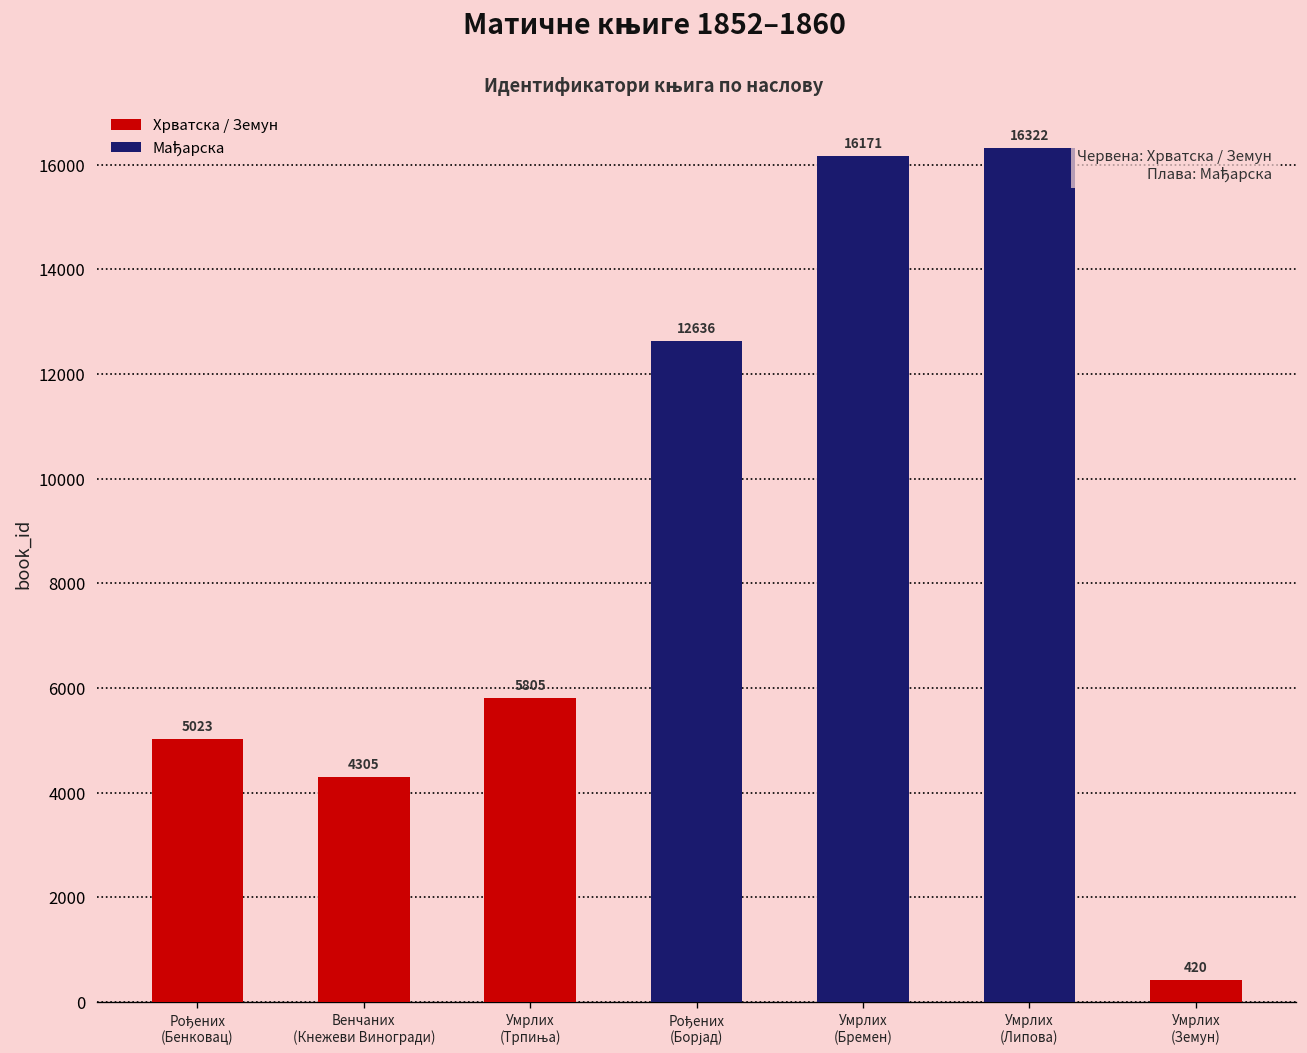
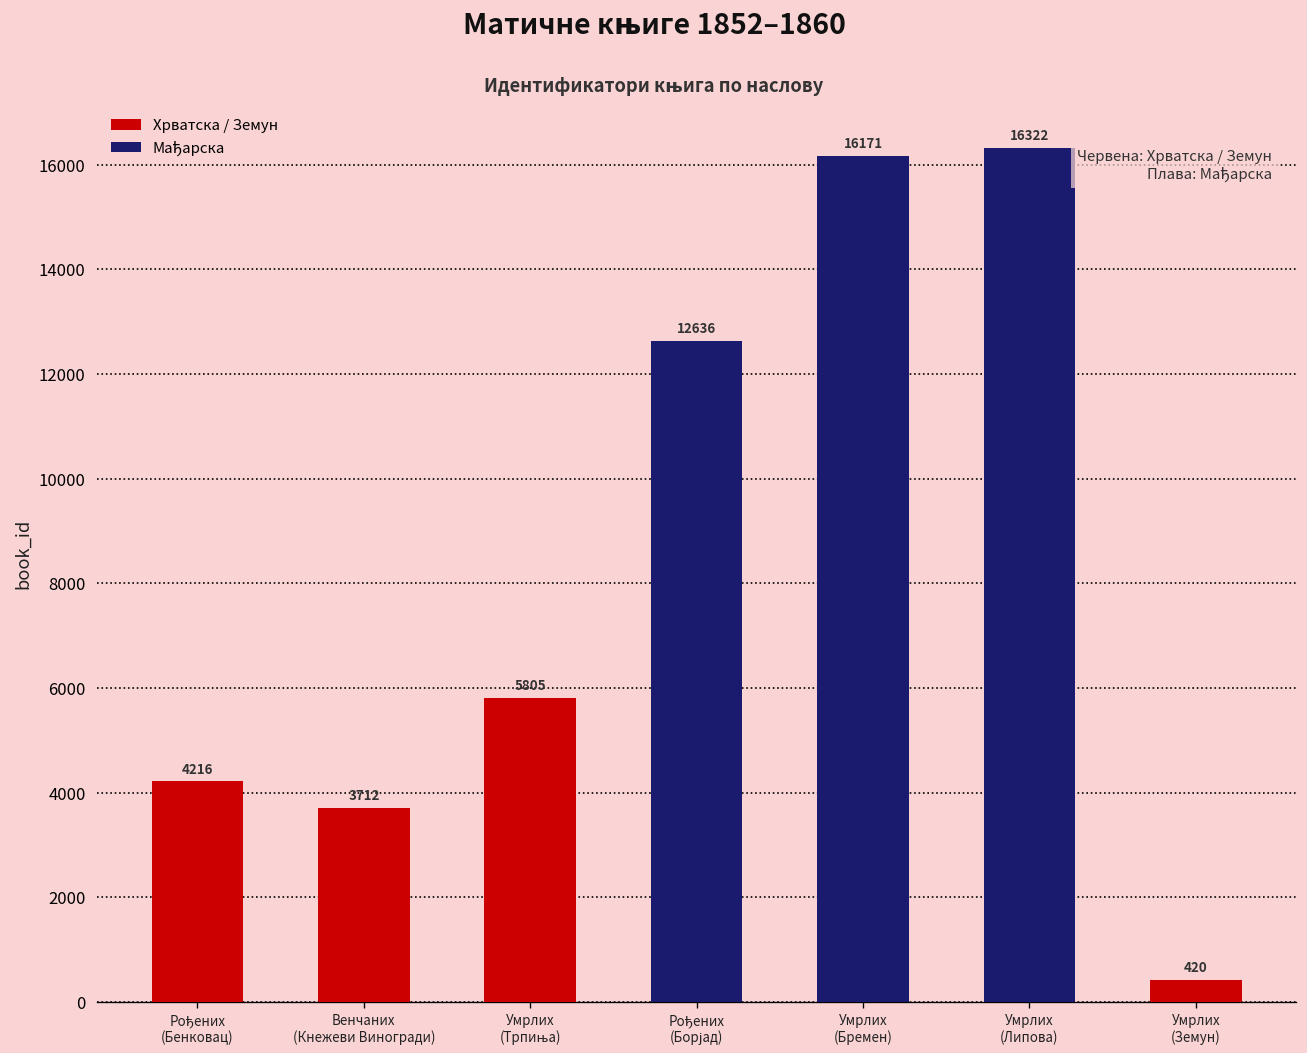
Рођених (Бенковац): 5023 -> 4216
Венчаних (Кнежеви Виногради): 4305 -> 3712
